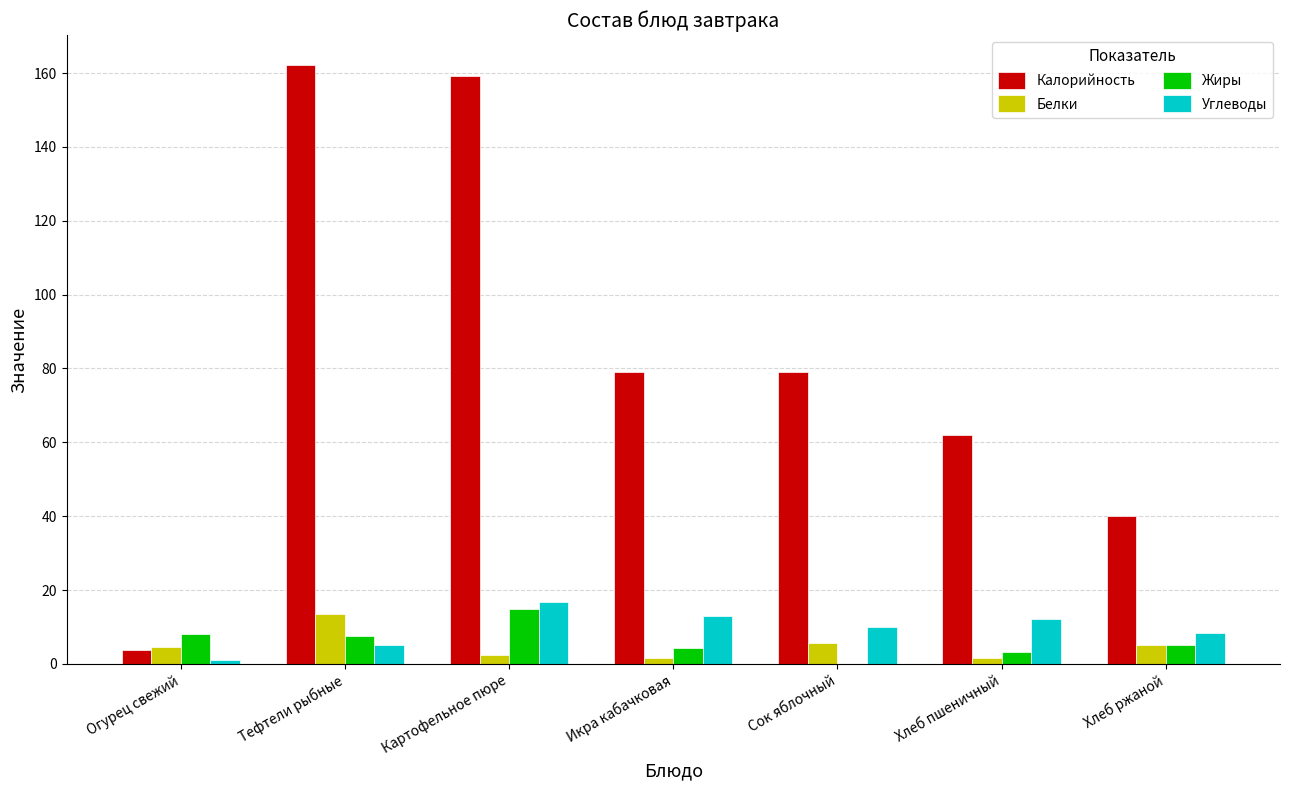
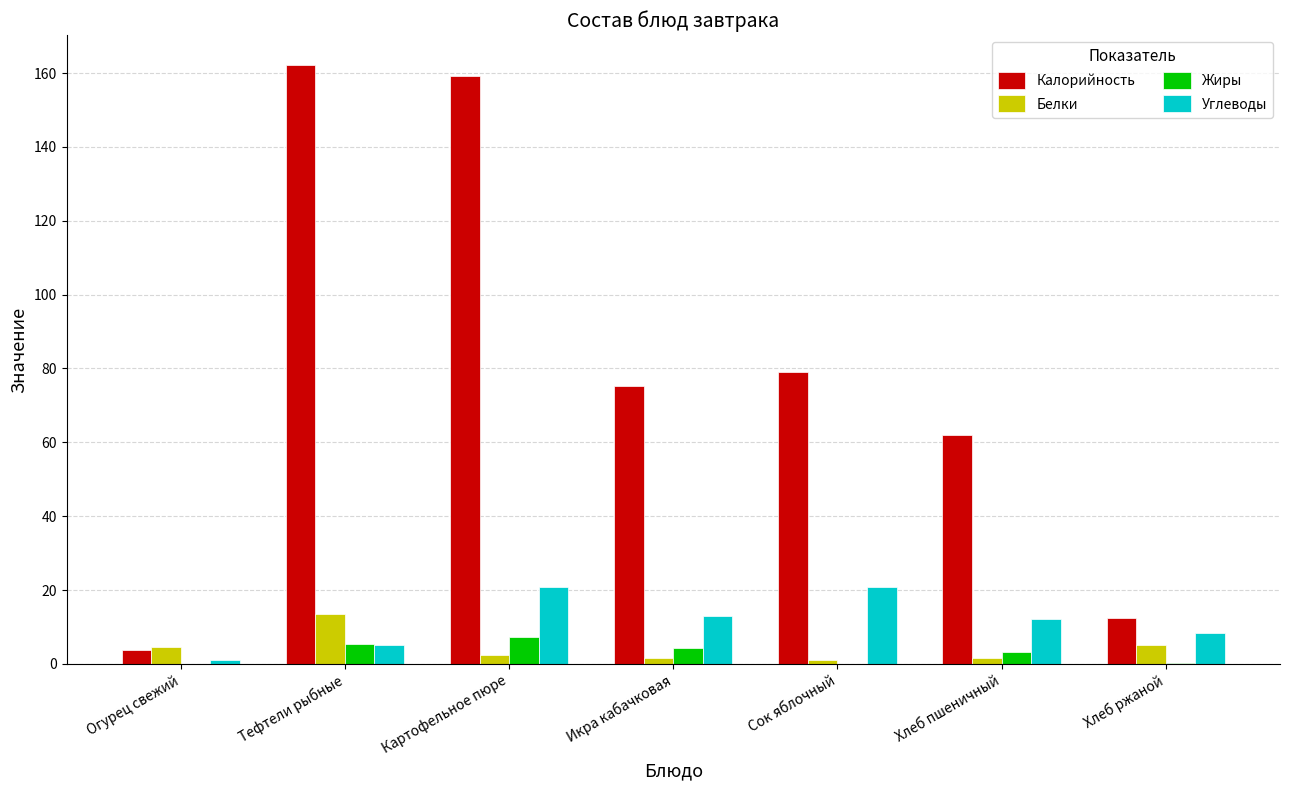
Жиры, Огурец свежий: 8 -> 0
Жиры, Тефтели рыбные: 8 -> 5
Жиры, Картофельное пюре: 15 -> 7
Углеводы, Картофельное пюре: 17 -> 21
Калорийность, Икра кабачковая: 79 -> 75
Белки, Сок яблочный: 6 -> 1
Углеводы, Сок яблочный: 10 -> 21
Калорийность, Хлеб ржаной: 40 -> 12
Жиры, Хлеб ржаной: 5 -> 0
